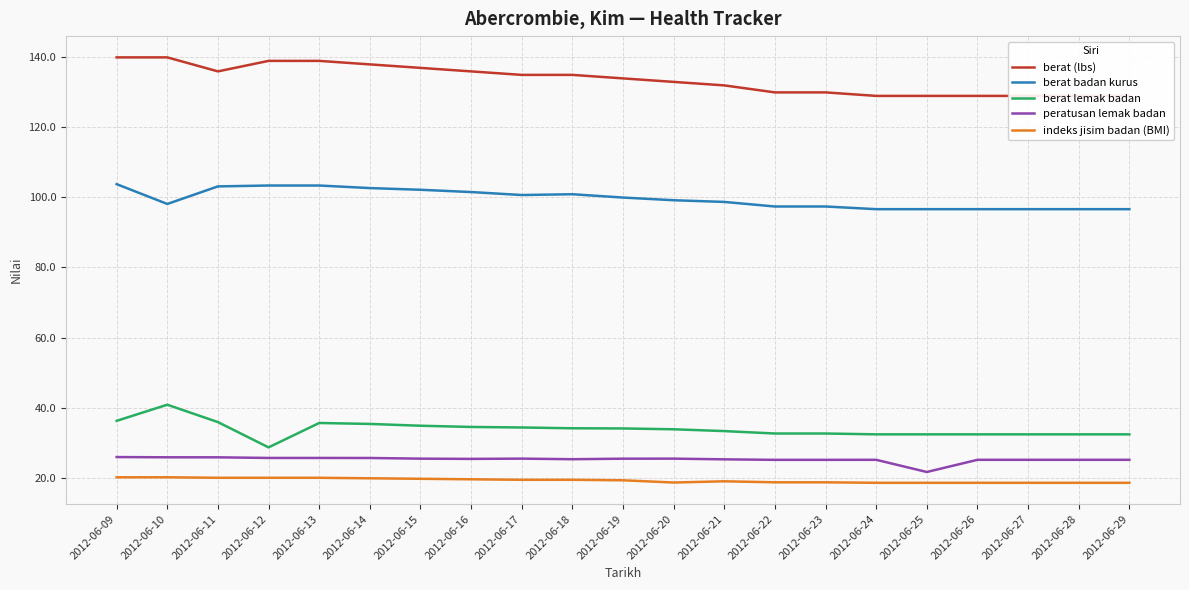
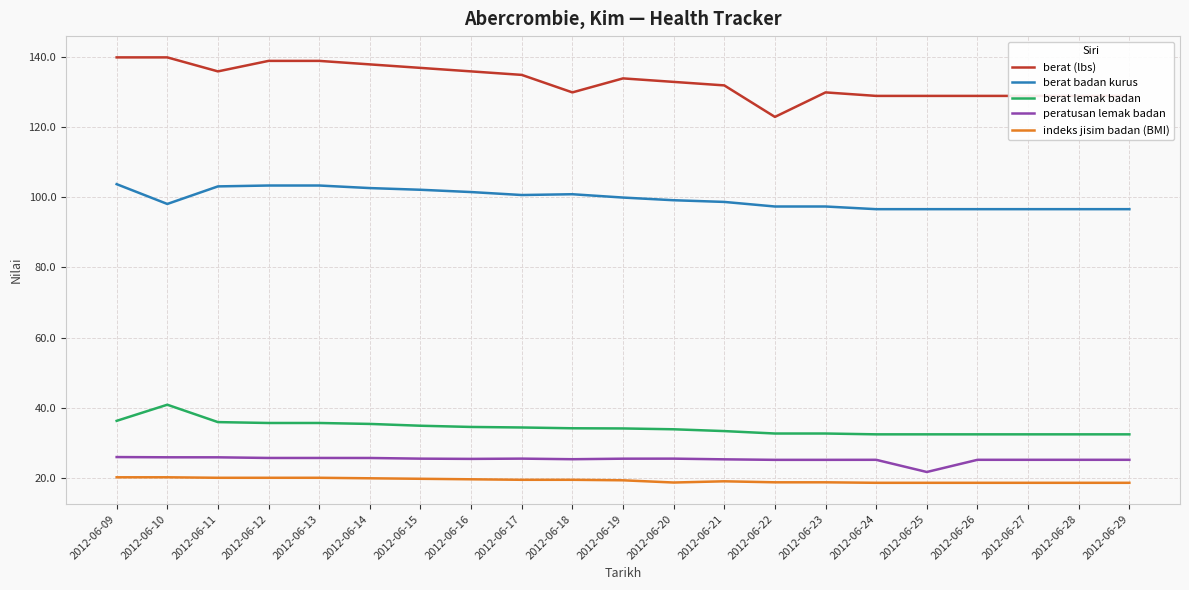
berat lemak badan, 2012-06-12: 29 -> 36
berat (lbs), 2012-06-18: 135 -> 130
berat (lbs), 2012-06-22: 130 -> 123
